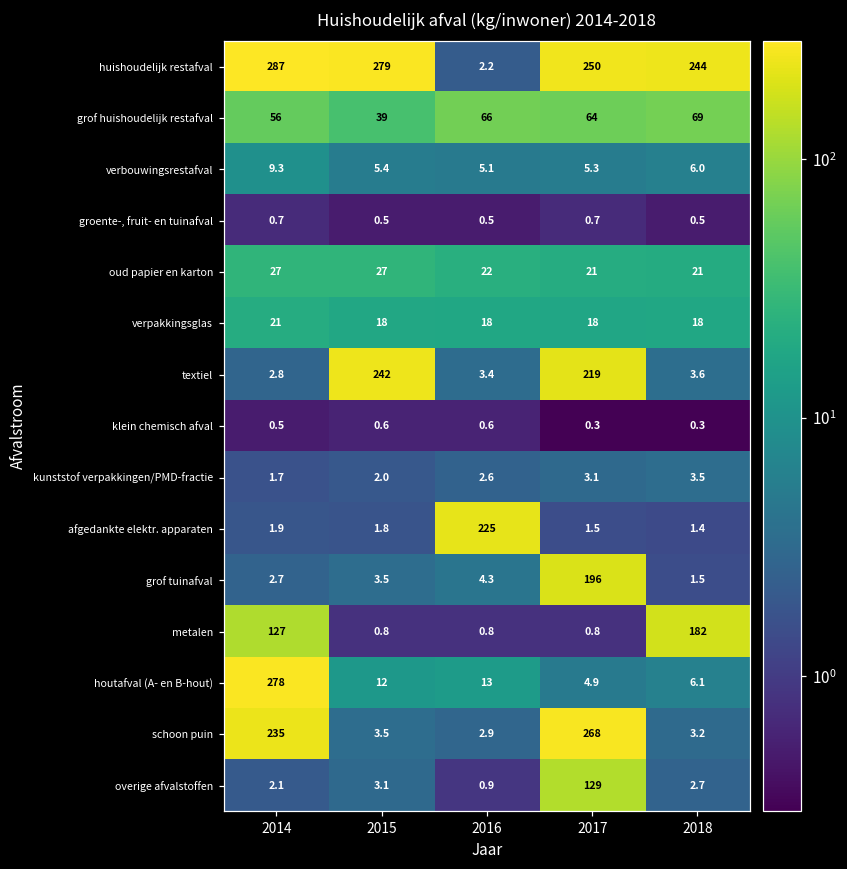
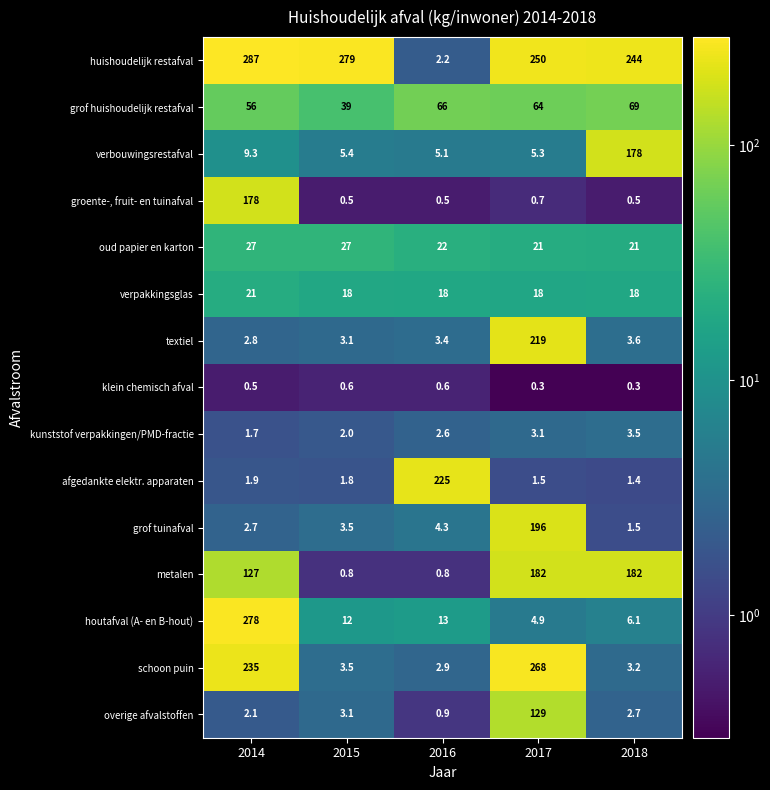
verbouwingsrestafval, 2018: 6.0 -> 178
groente-, fruit- en tuinafval, 2014: 0.7 -> 178
textiel, 2015: 242 -> 3.1
metalen, 2017: 0.8 -> 182
